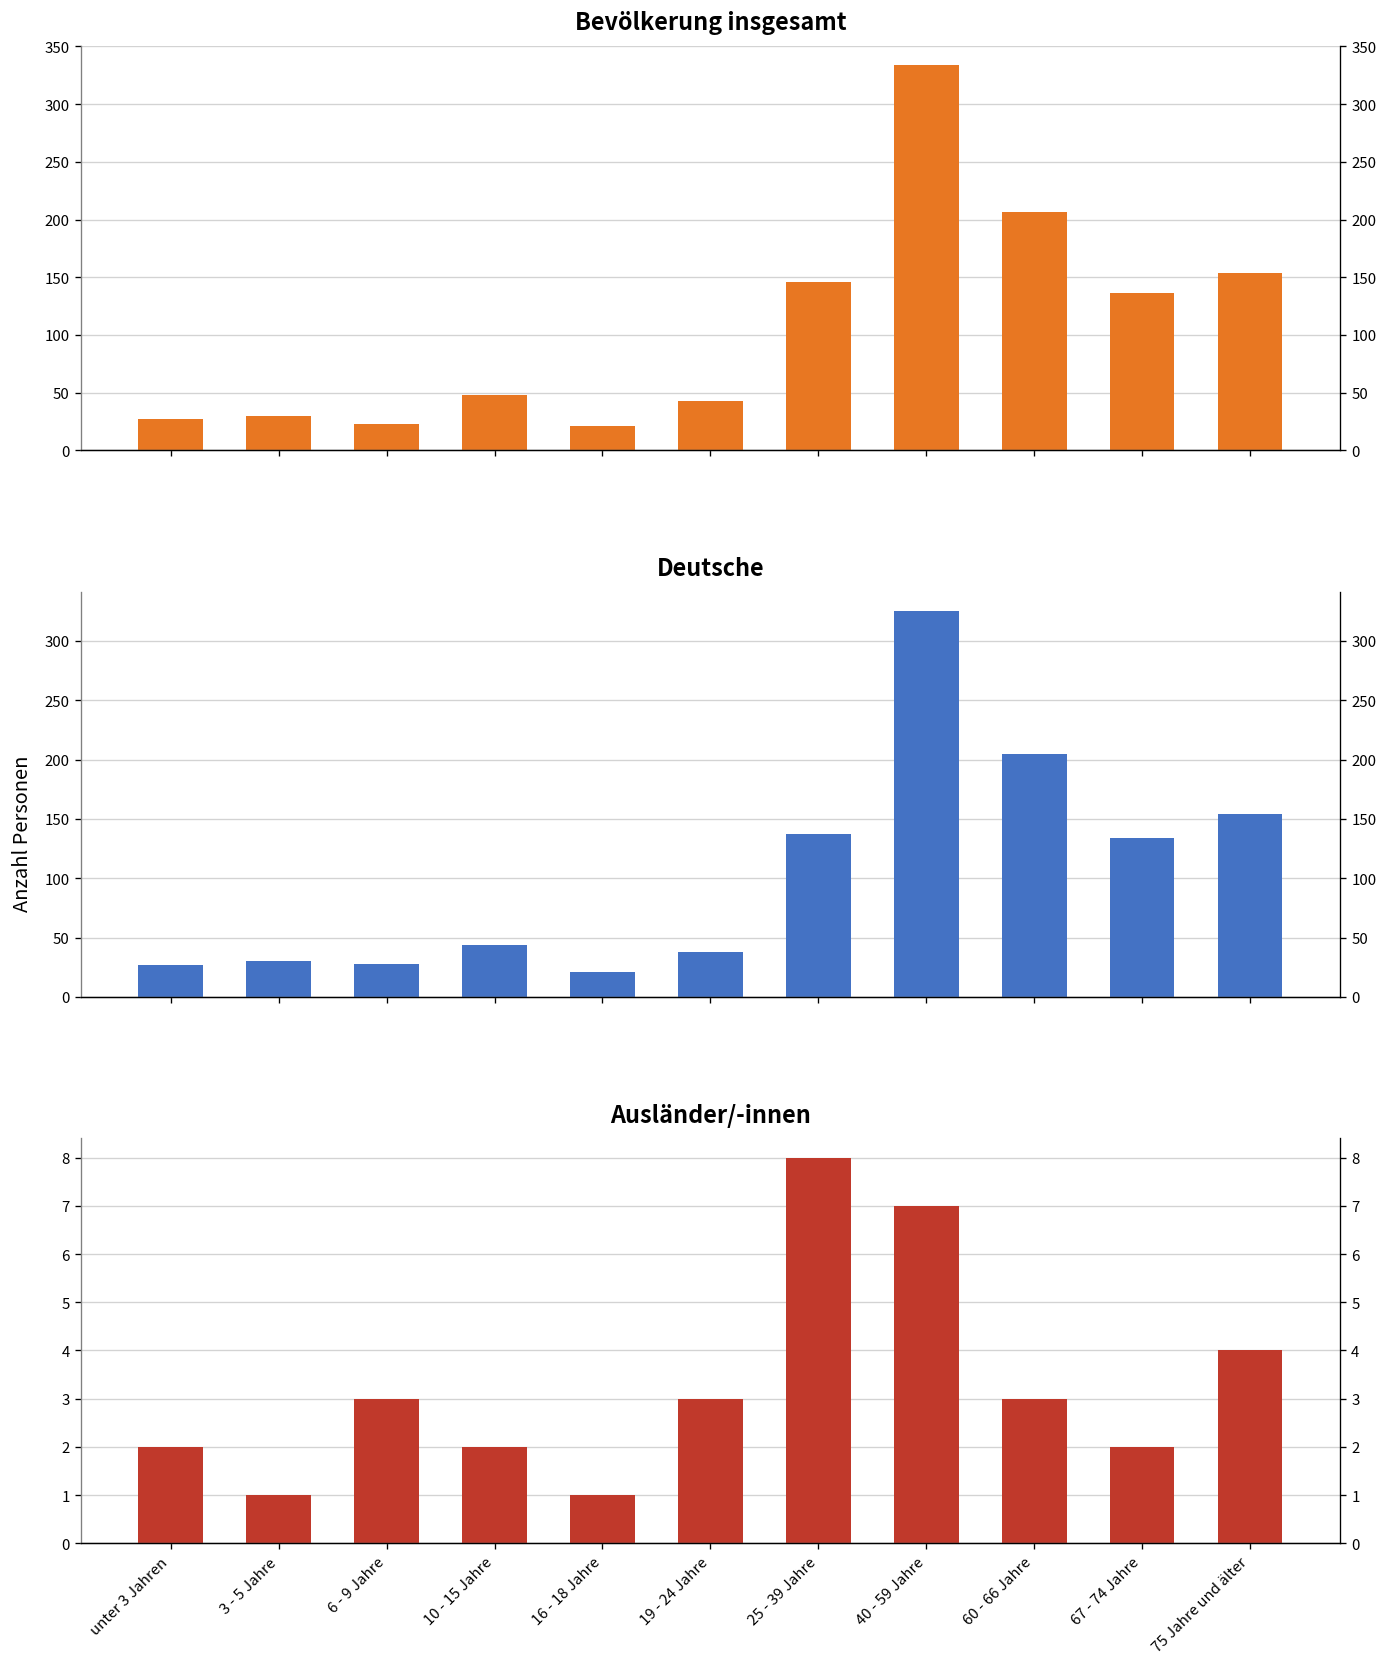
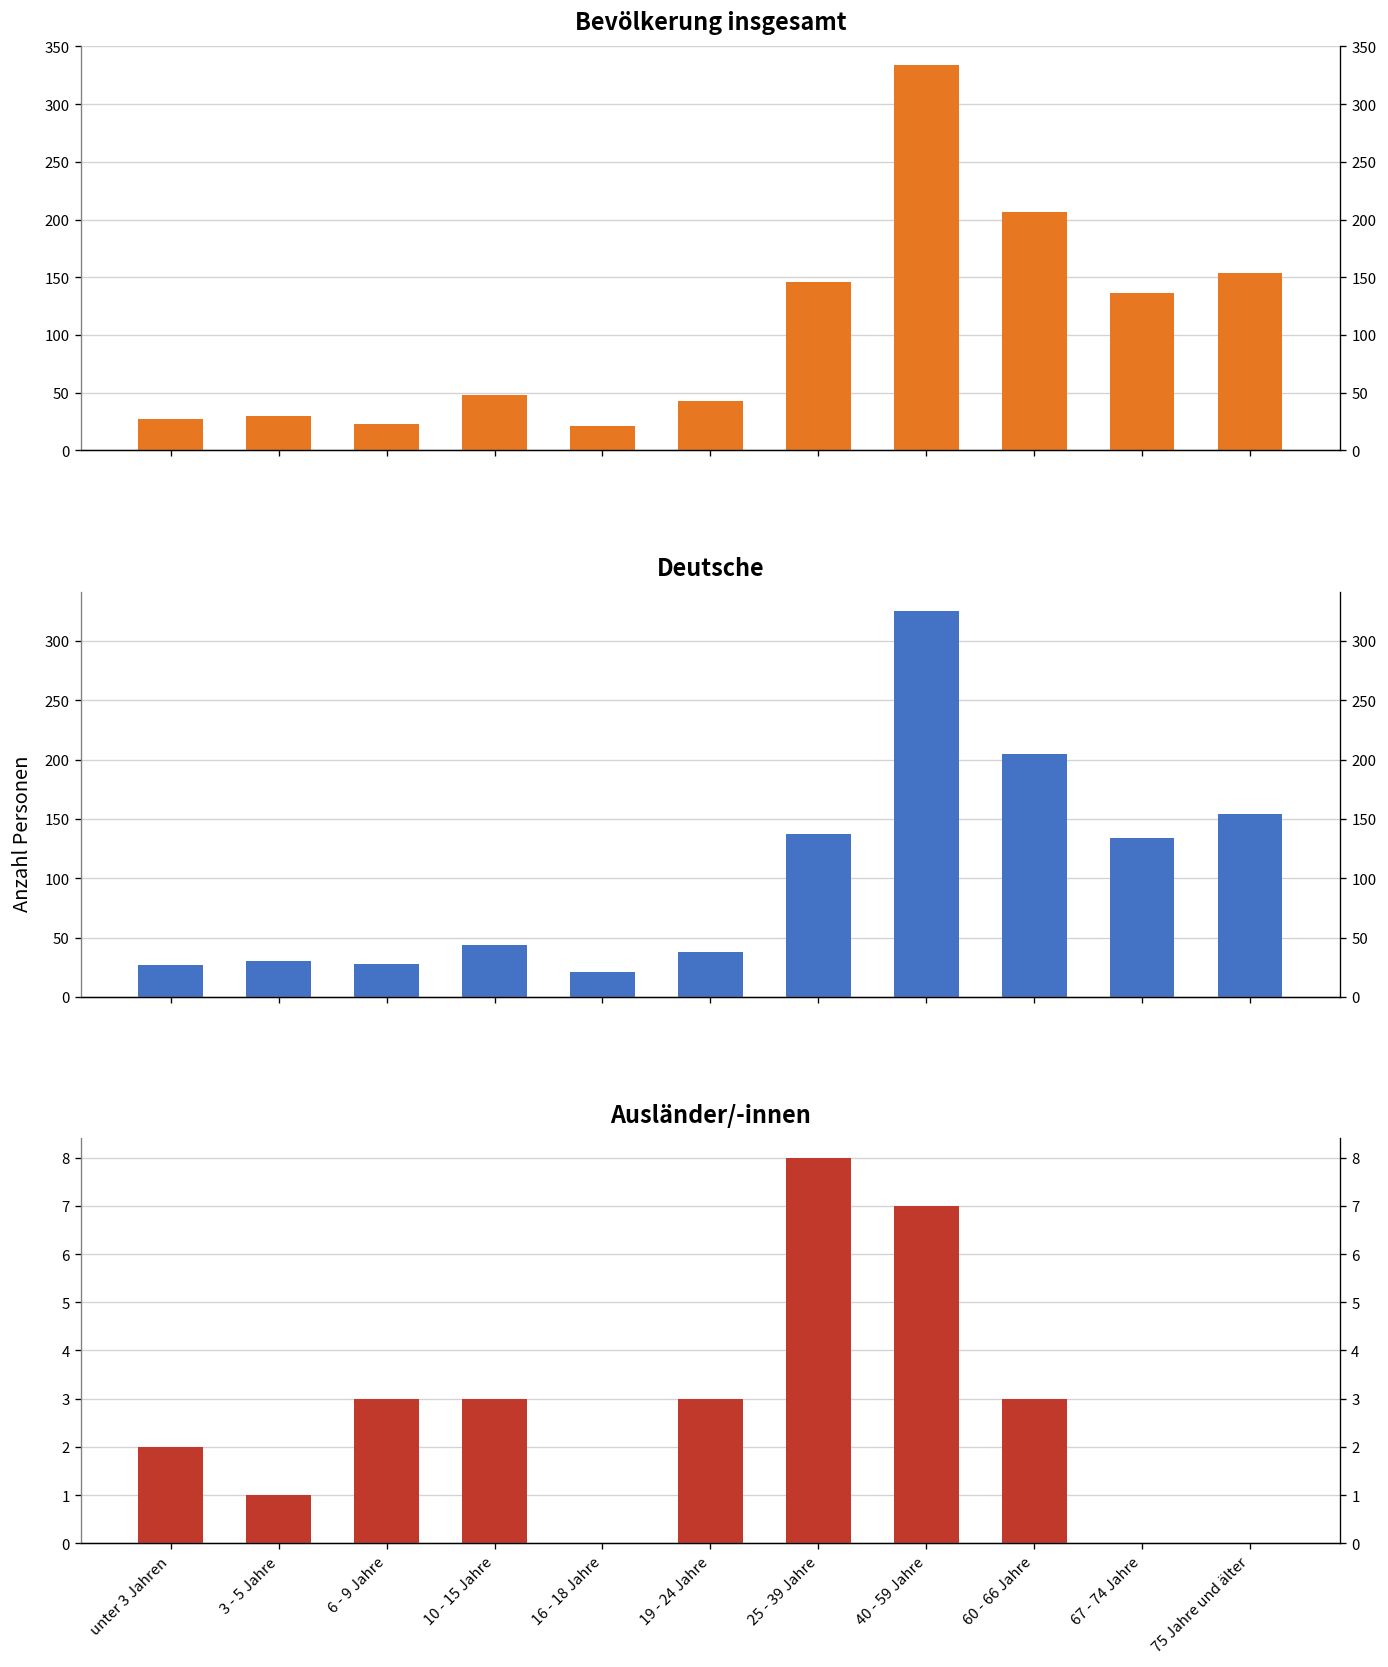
Ausländer/-innen, 10 - 15 Jahre: 2 -> 3
Ausländer/-innen, 16 - 18 Jahre: 1 -> 0
Ausländer/-innen, 67 - 74 Jahre: 2 -> 0
Ausländer/-innen, 75 Jahre und älter: 4 -> 0
